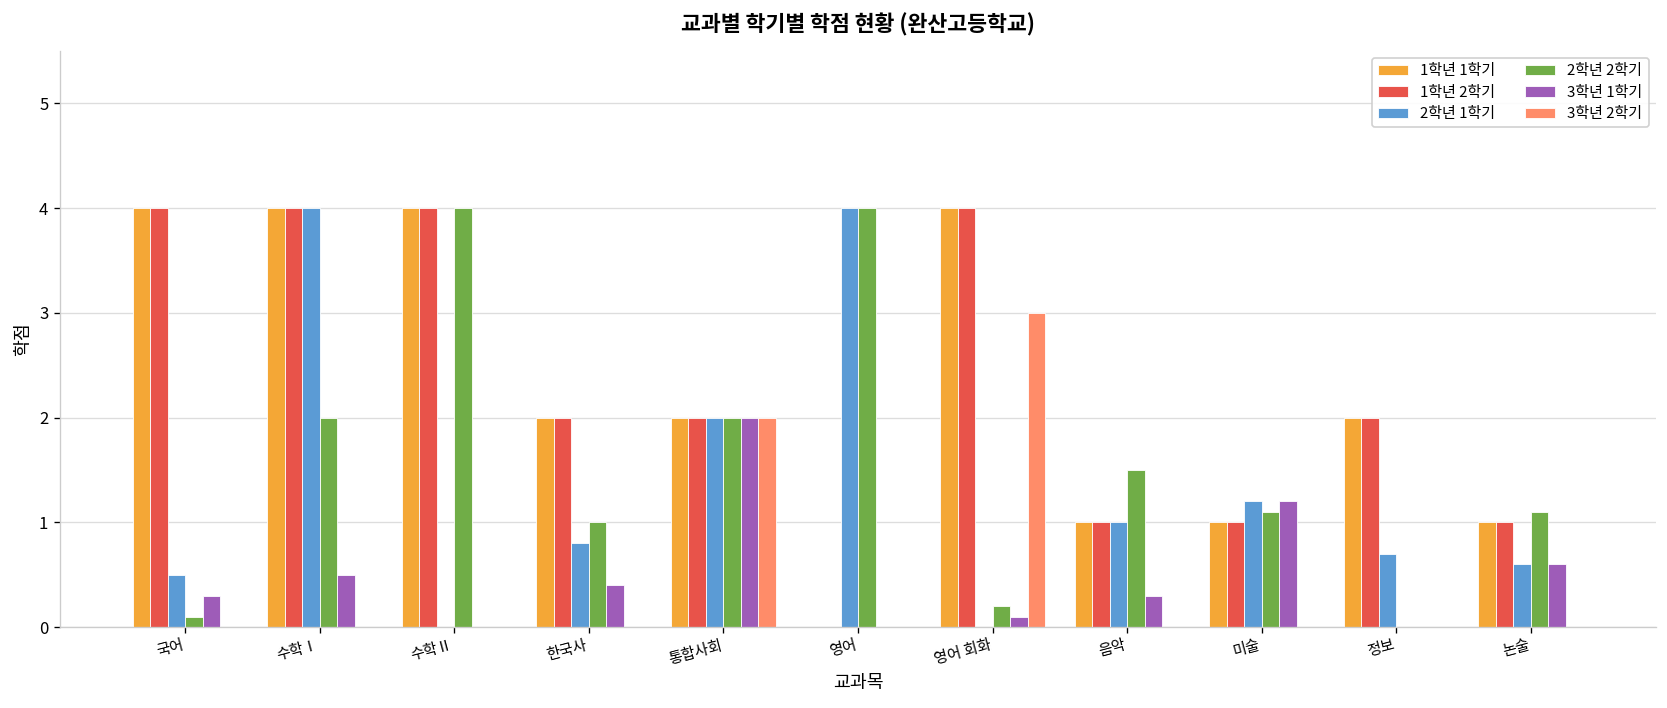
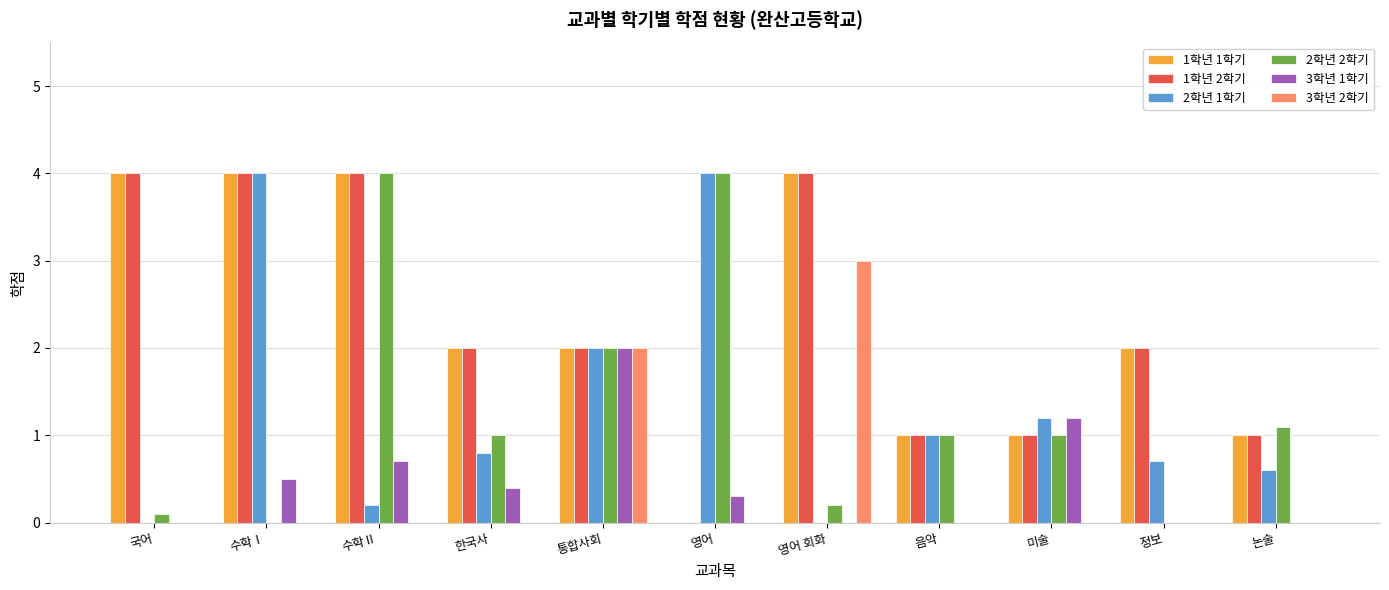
2학년 1학기, 국어: 0.5 -> 0.0
3학년 1학기, 국어: 0.3 -> 0.0
2학년 2학기, 수학Ⅰ: 2 -> 0
2학년 1학기, 수학Ⅱ: 0.0 -> 0.2
3학년 1학기, 수학Ⅱ: 0.0 -> 0.7
3학년 1학기, 영어: 0.0 -> 0.3
3학년 1학기, 영어 회화: 0.1 -> 0.0
2학년 2학기, 음악: 1.5 -> 1.0
3학년 1학기, 음악: 0.3 -> 0.0
2학년 2학기, 미술: 1.1 -> 1.0
3학년 1학기, 논술: 0.6 -> 0.0
